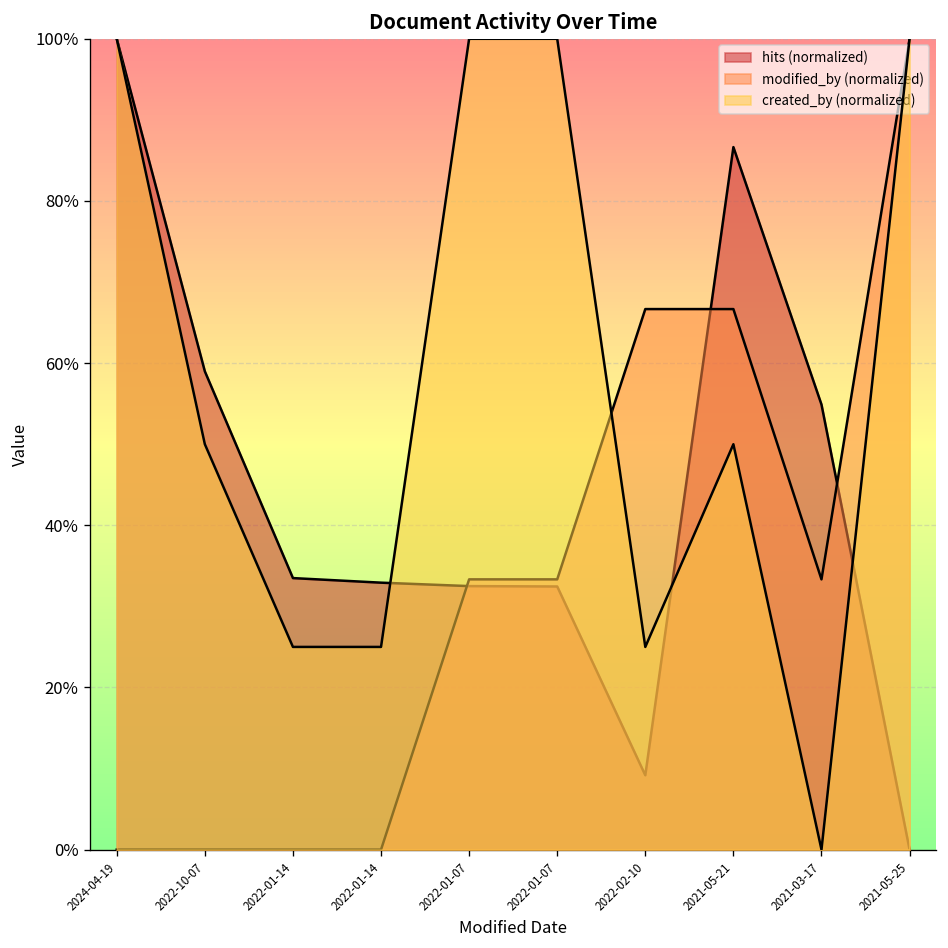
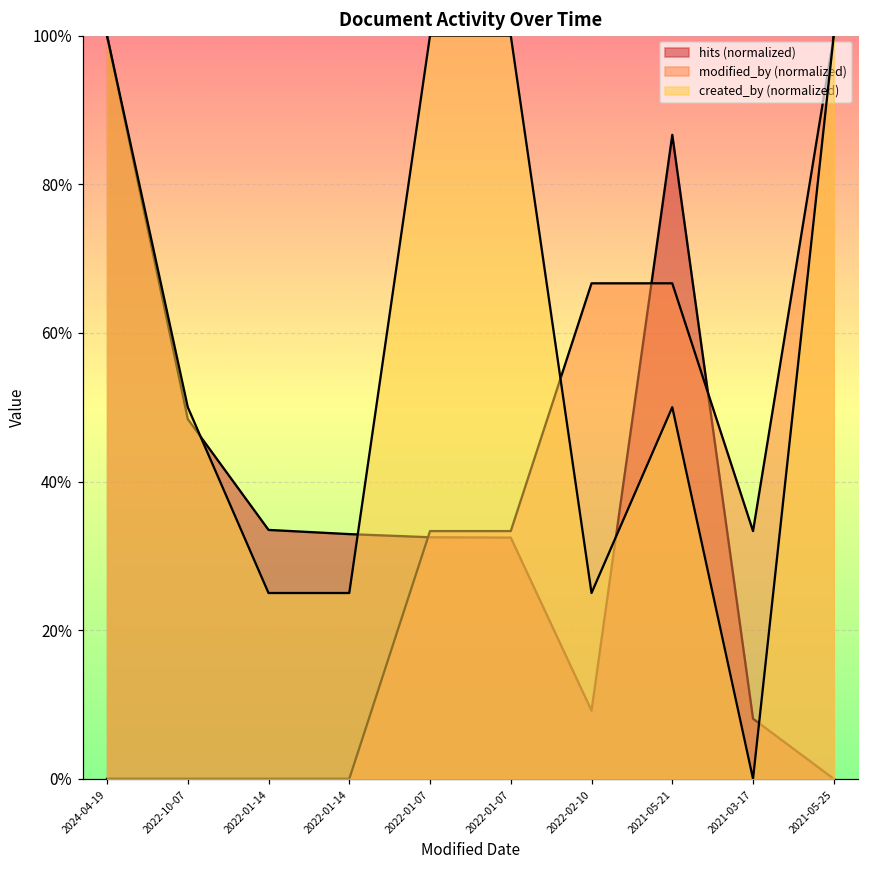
hits (normalized), 2022-10-07: 59% -> 48%
hits (normalized), 2021-03-17: 55% -> 8%
